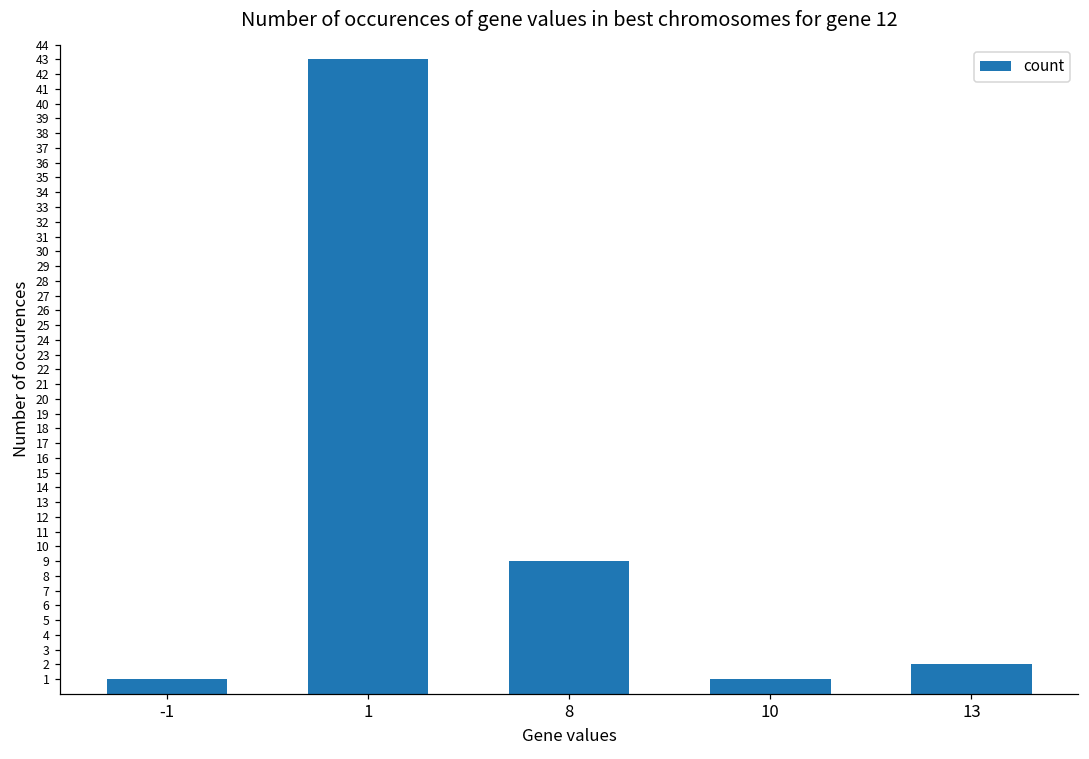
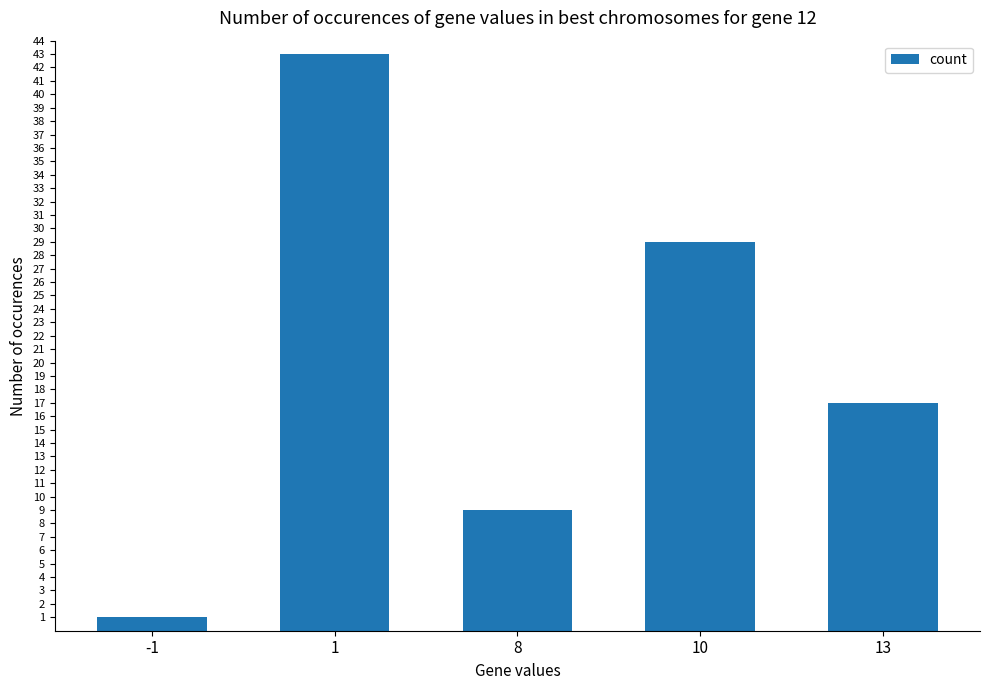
10: 1 -> 29
13: 2 -> 17
